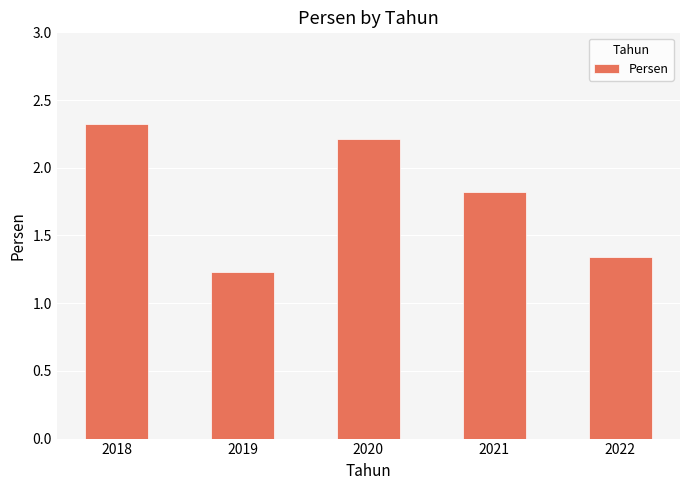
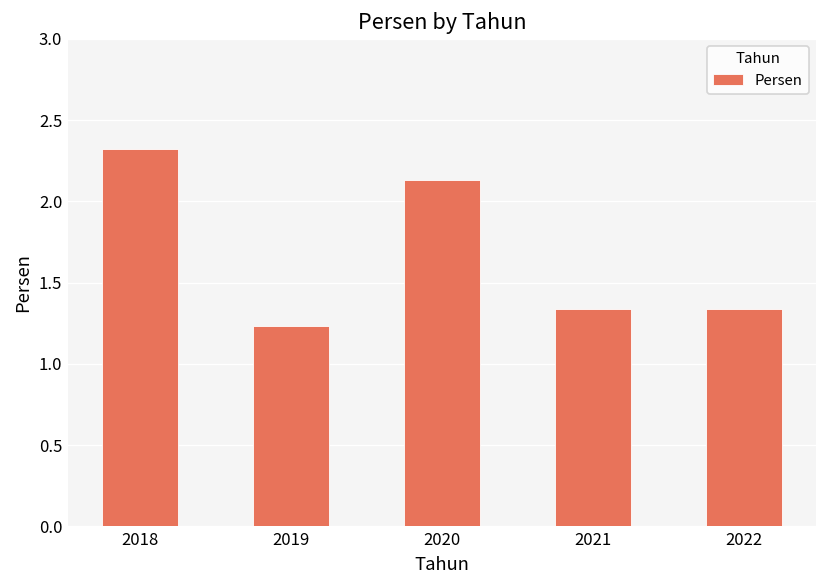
2020: 2.21 -> 2.13
2021: 1.82 -> 1.34
